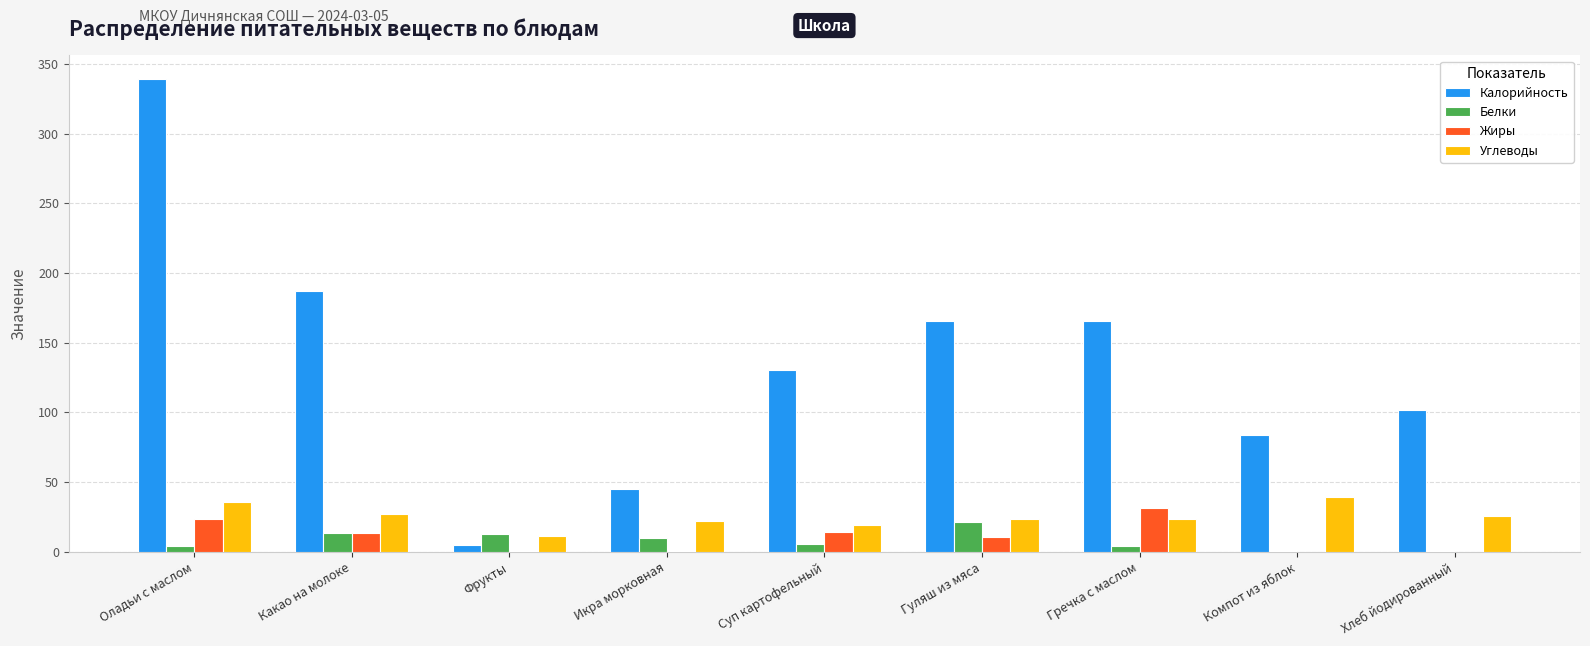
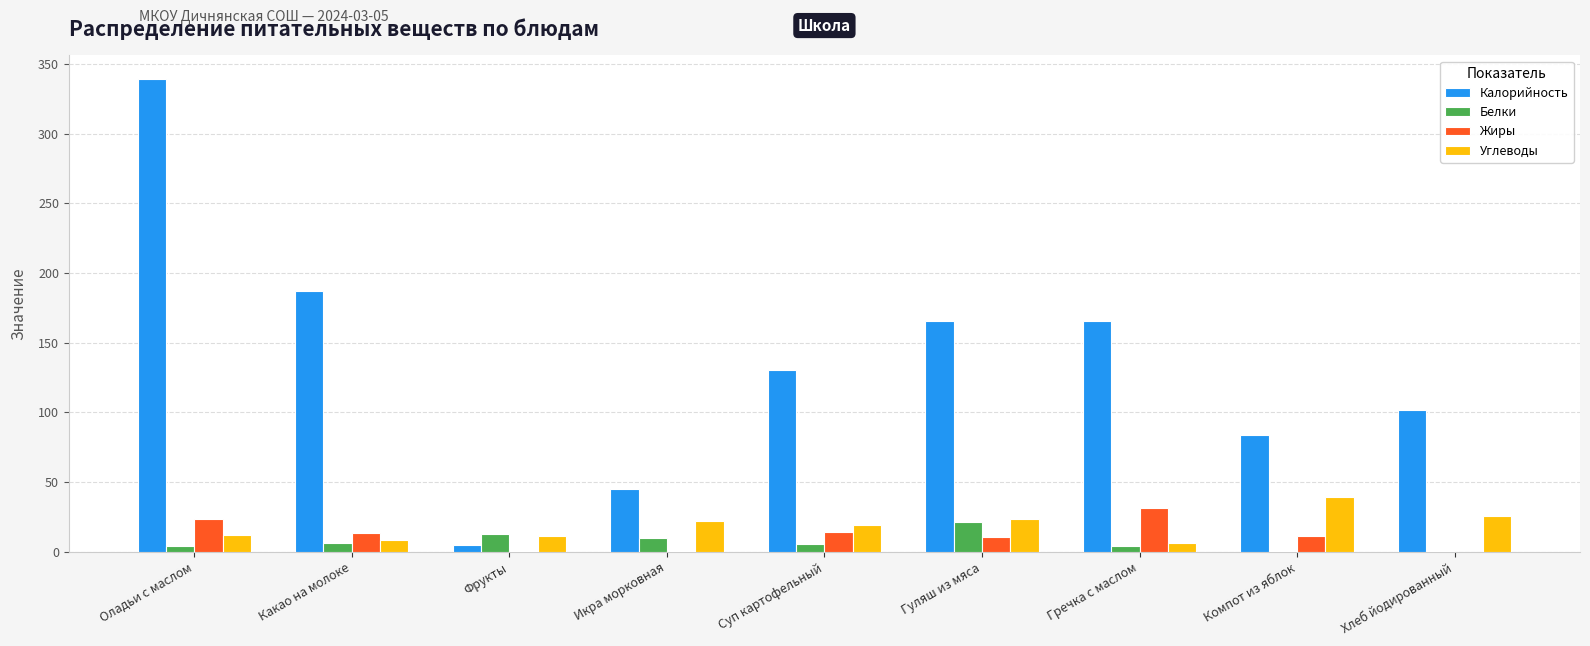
Углеводы, Оладьи с маслом: 36 -> 12
Белки, Какао на молоке: 14 -> 6
Углеводы, Какао на молоке: 27 -> 8
Углеводы, Гречка с маслом: 24 -> 6
Жиры, Компот из яблок: 0 -> 12
